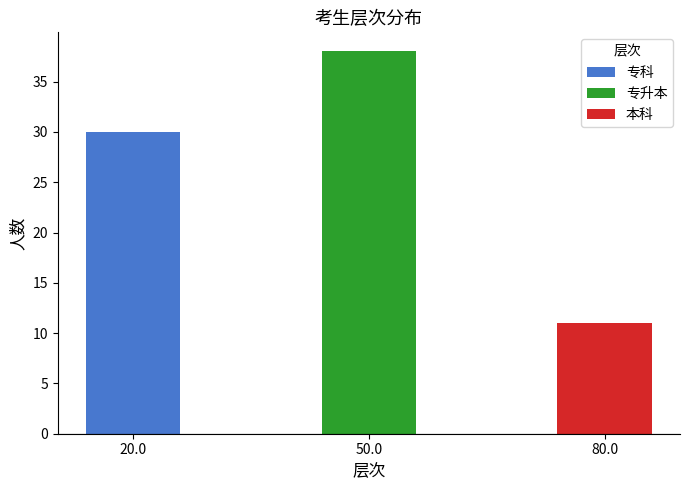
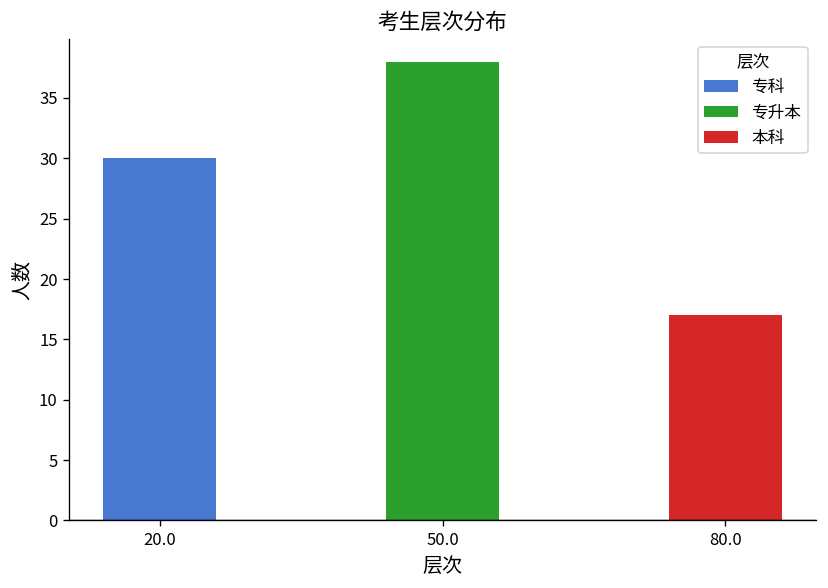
80.0: 11 -> 17
